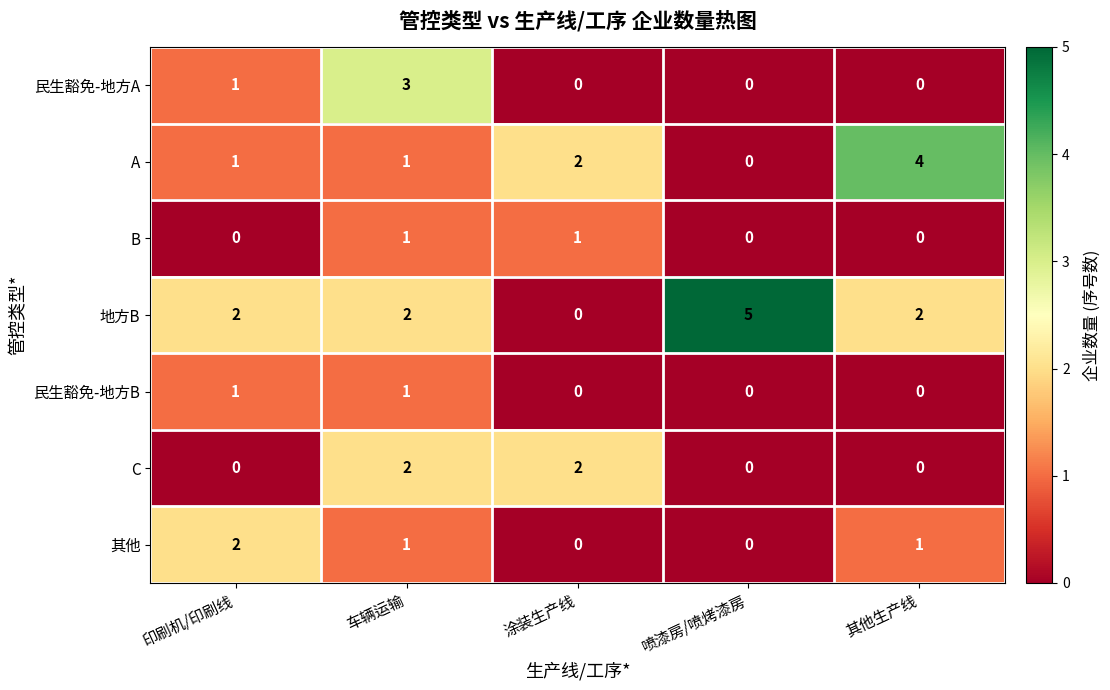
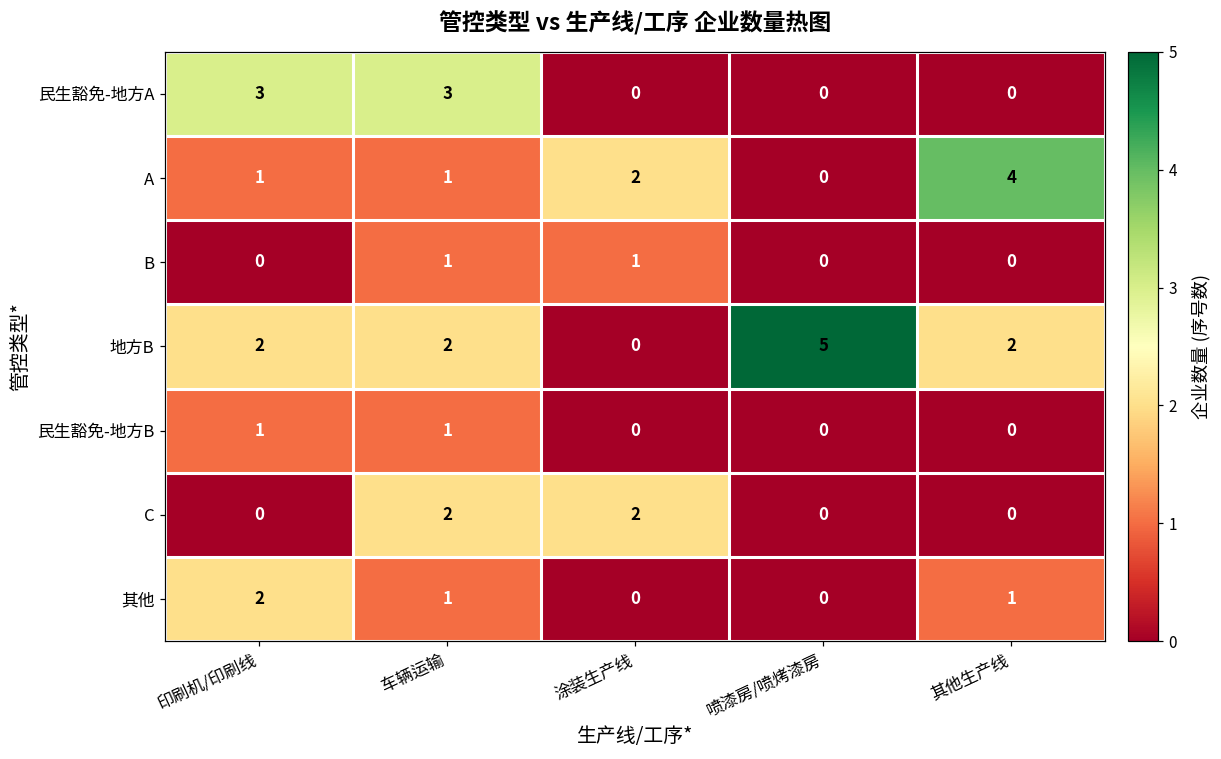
民生豁免-地方A, 印刷机/印刷线: 1 -> 3
